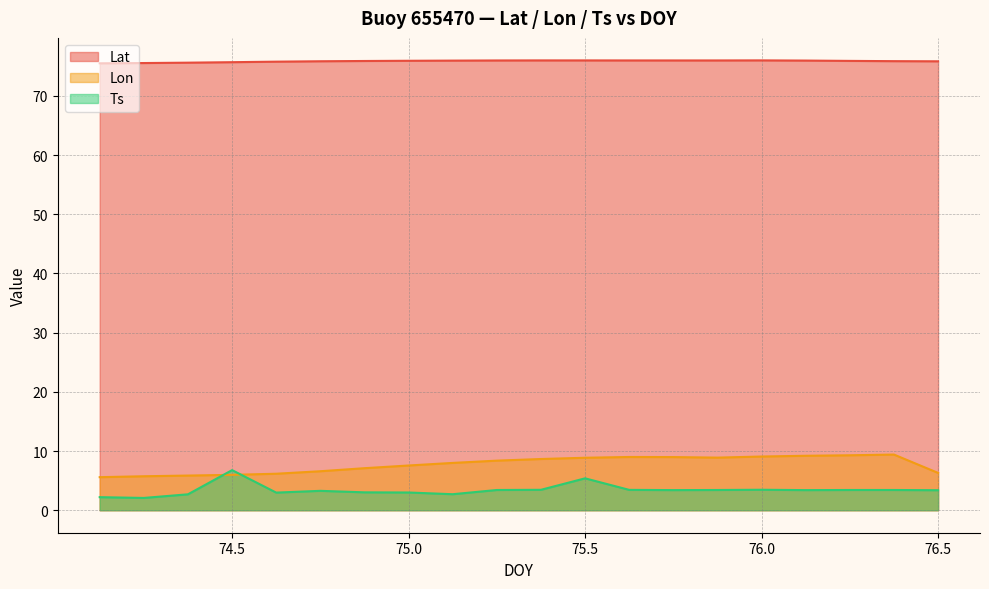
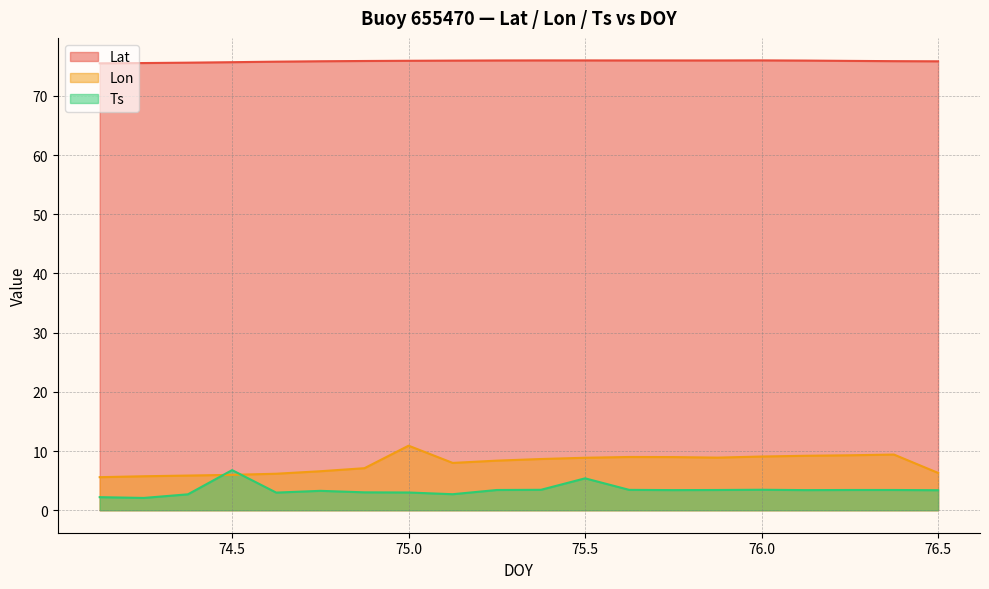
Lon, 75.0: 8 -> 11
